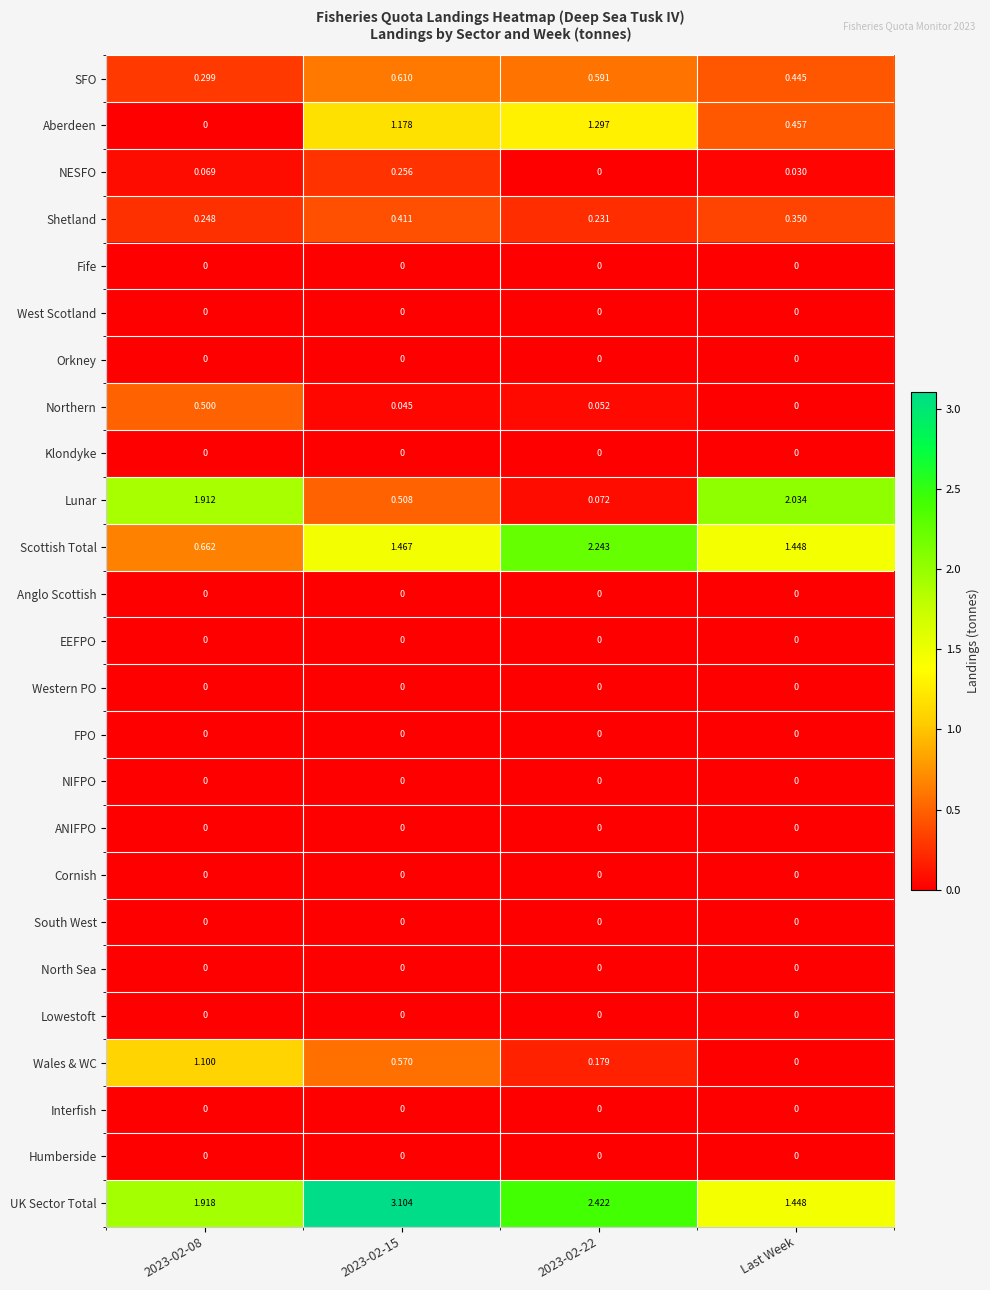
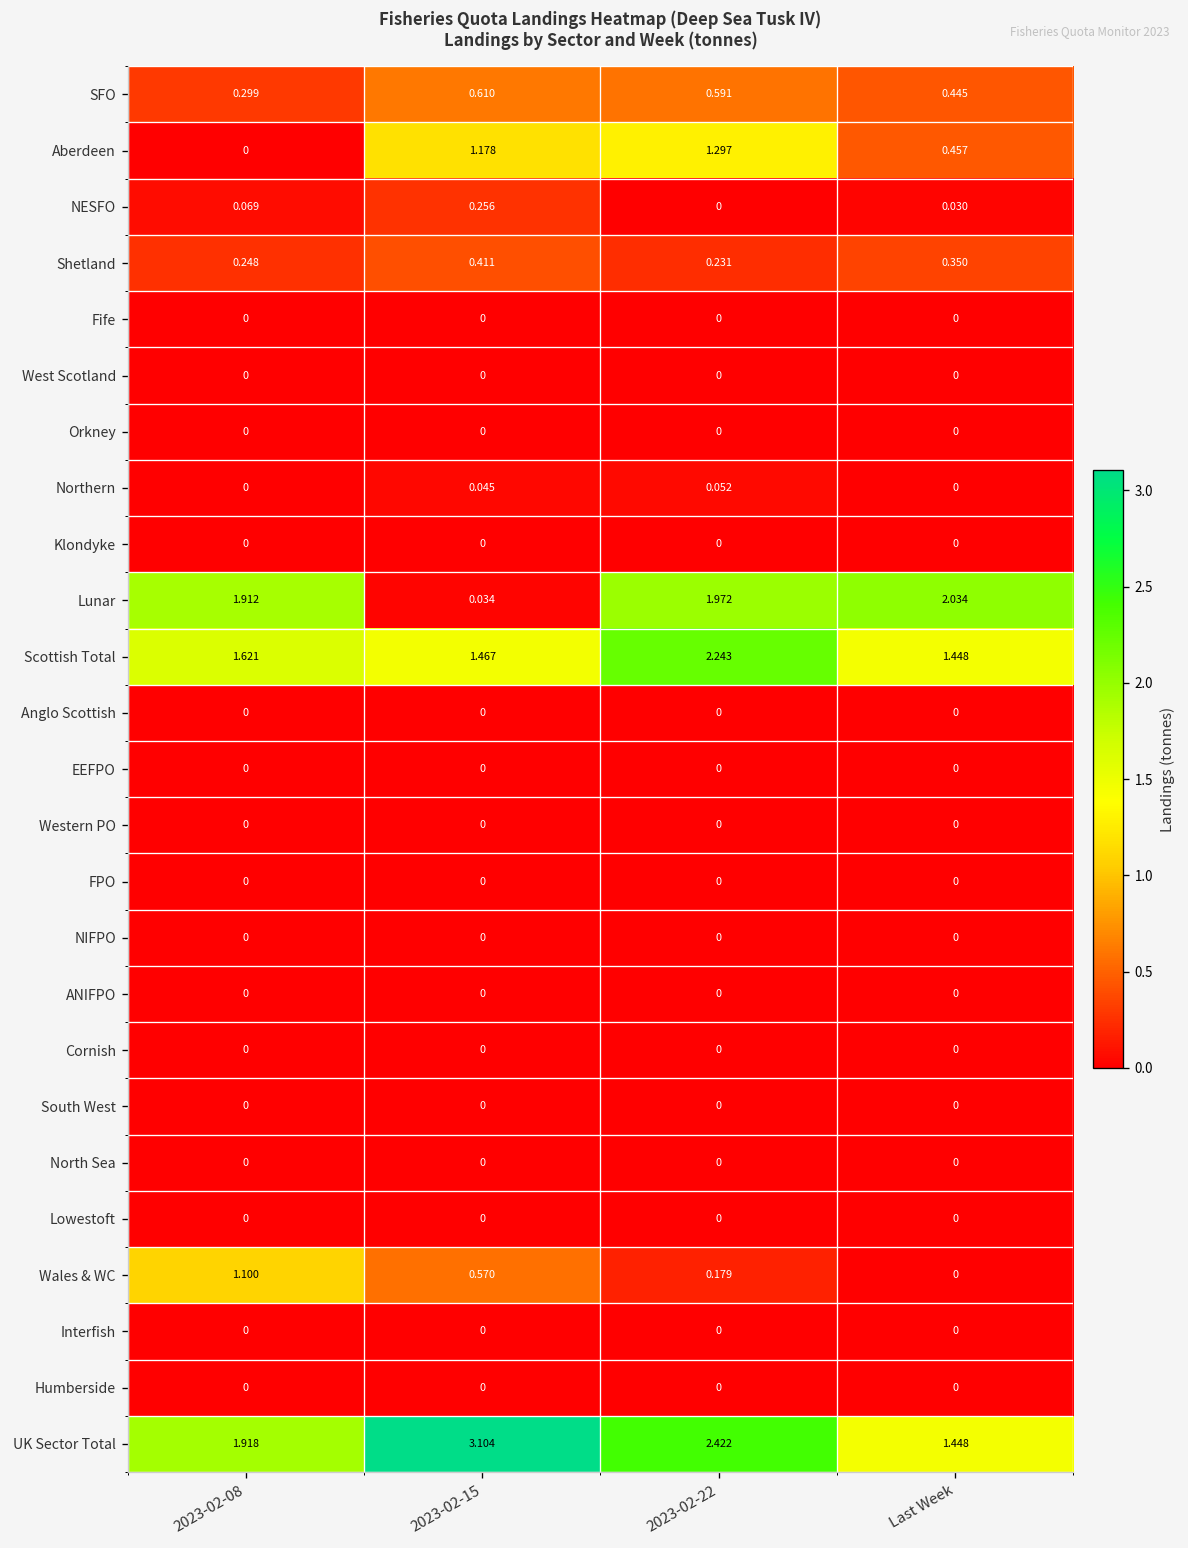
Northern, 2023-02-08: 0.500 -> 0
Lunar, 2023-02-15: 0.508 -> 0.034
Lunar, 2023-02-22: 0.072 -> 1.972
Scottish Total, 2023-02-08: 0.662 -> 1.621
